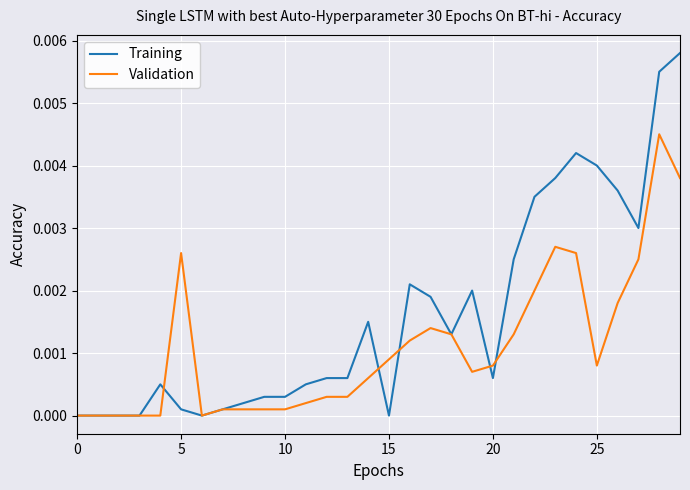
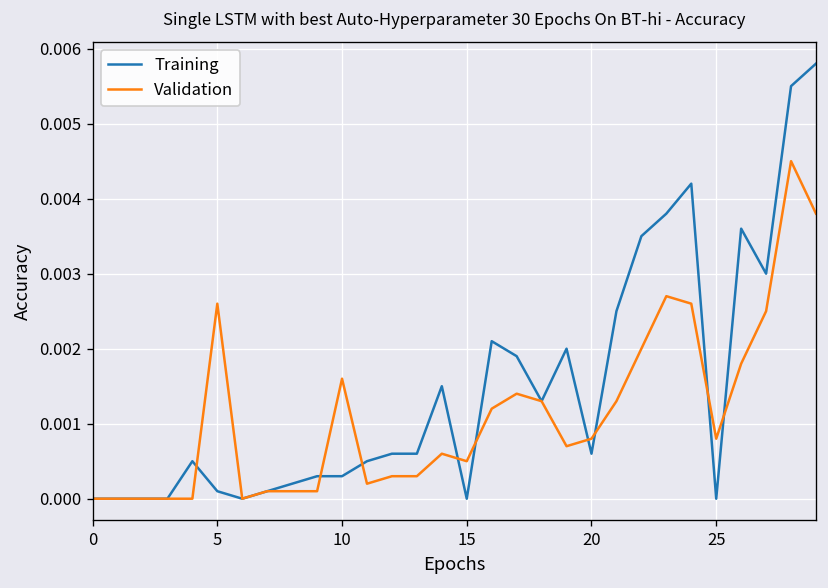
Validation, 10: 0.0001 -> 0.0016
Validation, 15: 0.0009 -> 0.0005
Training, 25: 0.004 -> 0.000
